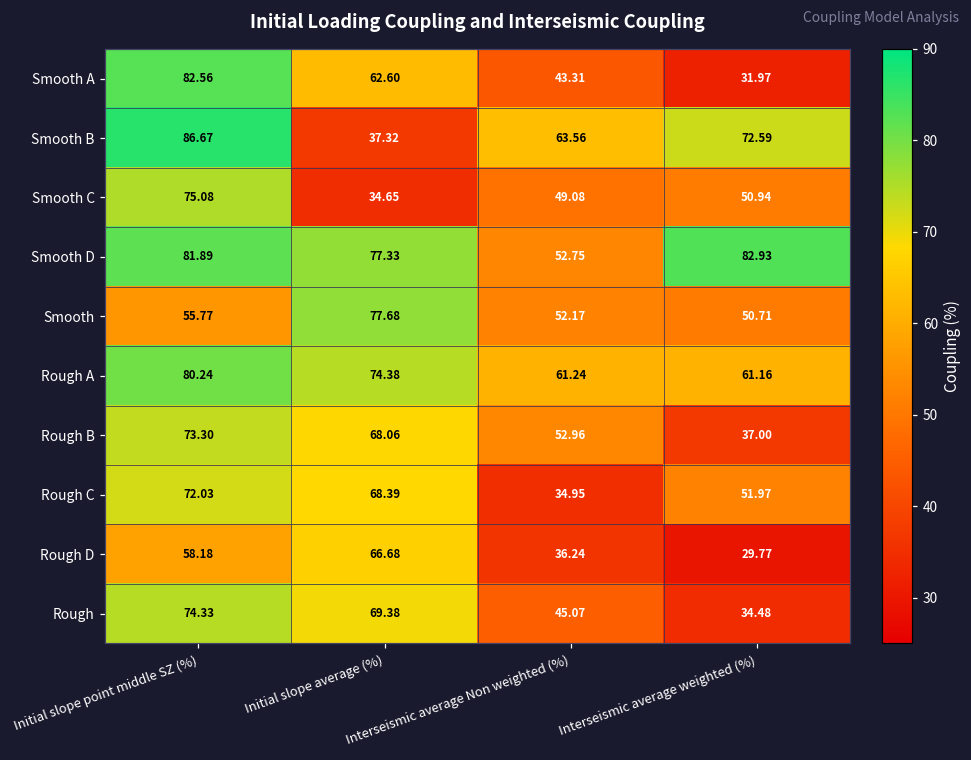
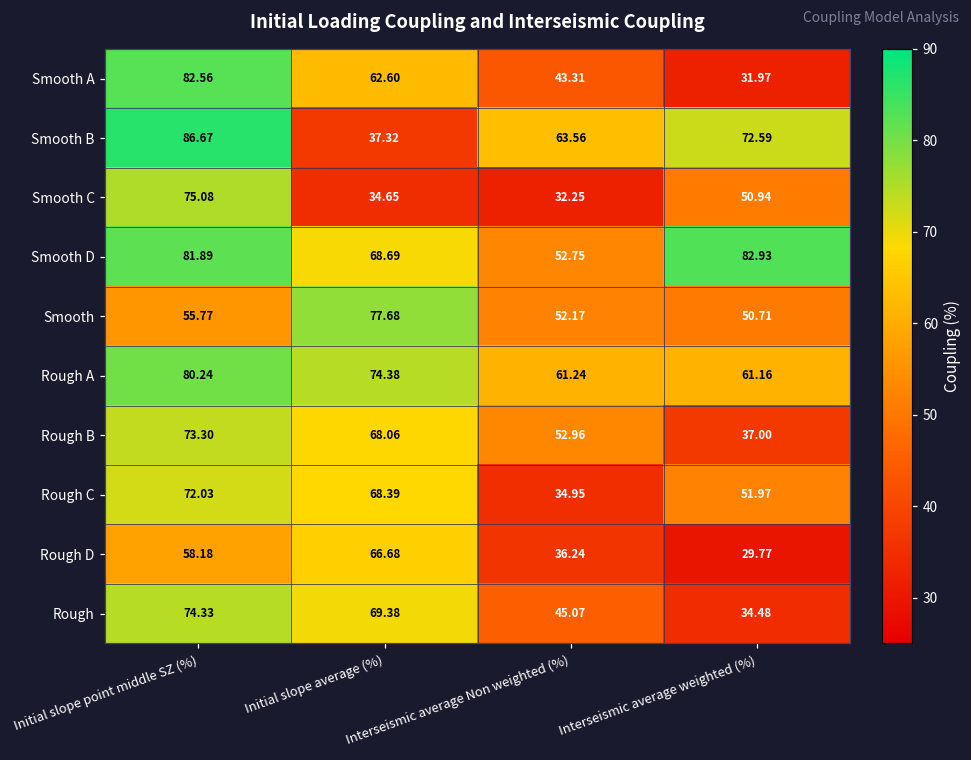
Smooth C, Interseismic average Non weighted (%): 49.08 -> 32.25
Smooth D, Initial slope average (%): 77.33 -> 68.69
